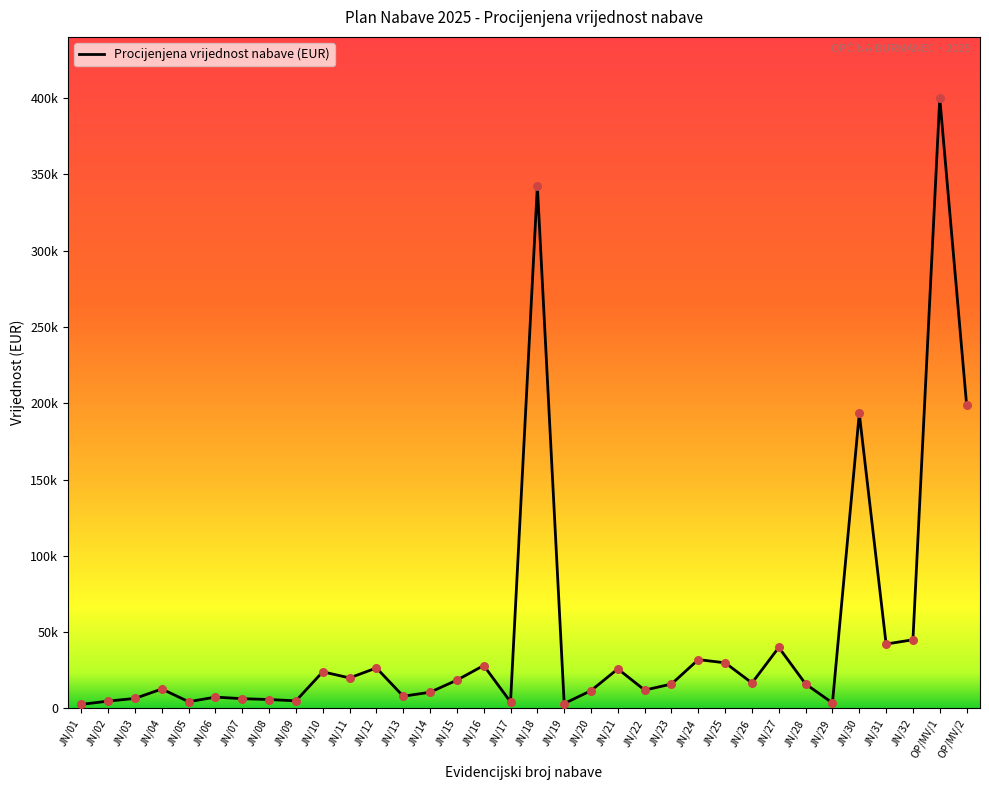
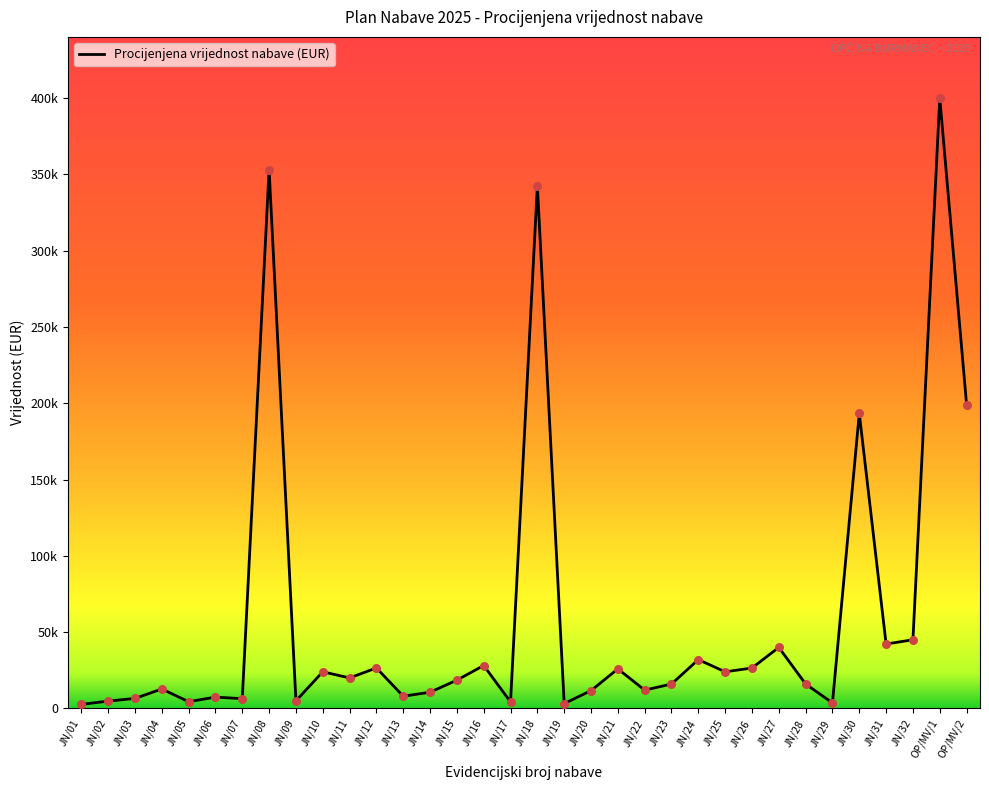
JN/08: 6000 -> 353000
JN/25: 30000 -> 24000
JN/26: 17000 -> 27000
